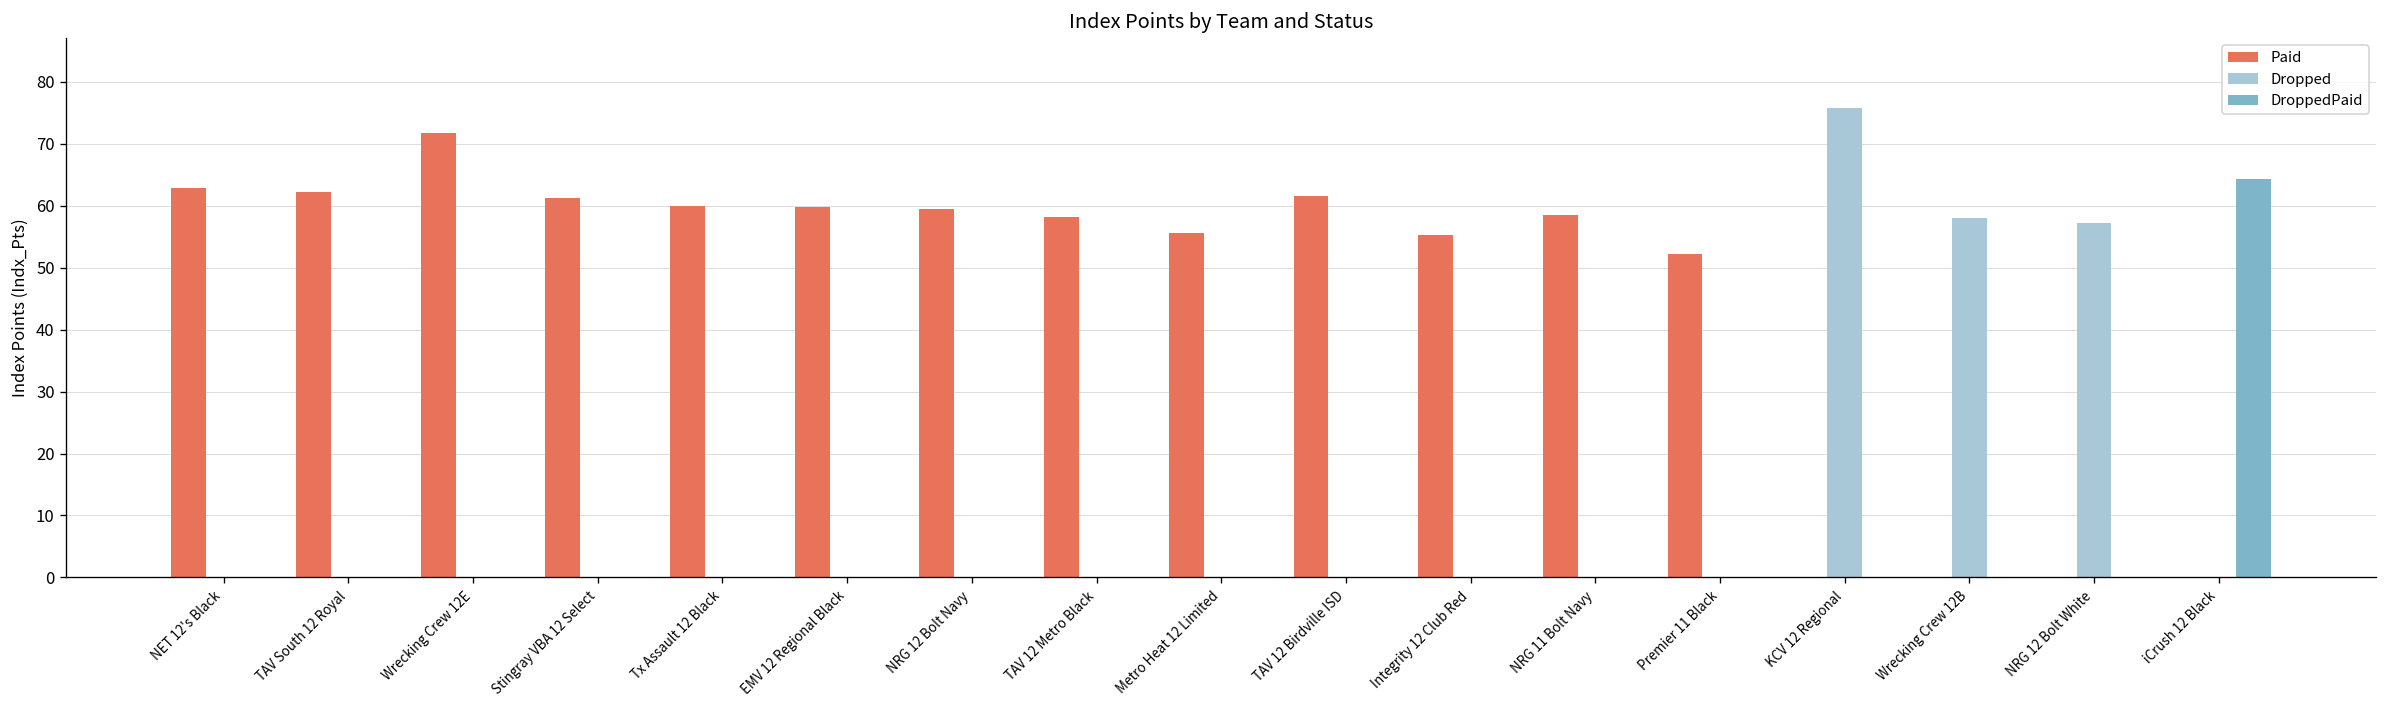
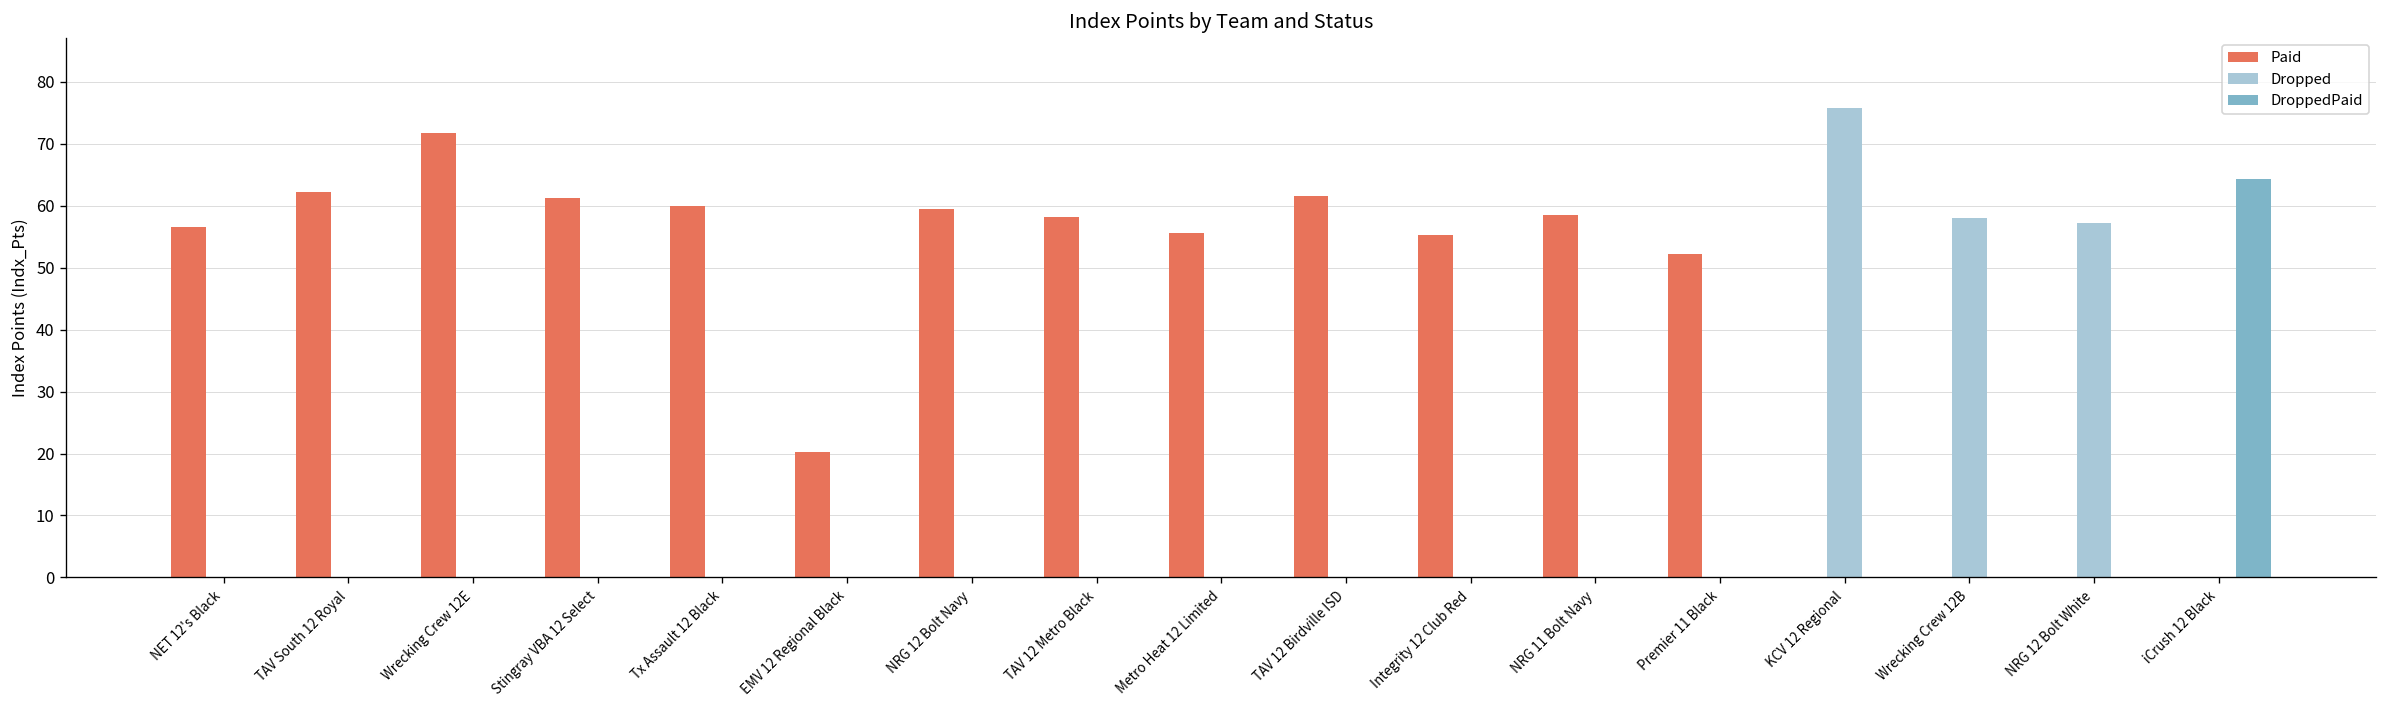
Paid, NET 12's Black: 63 -> 57
Paid, EMV 12 Regional Black: 60 -> 20
